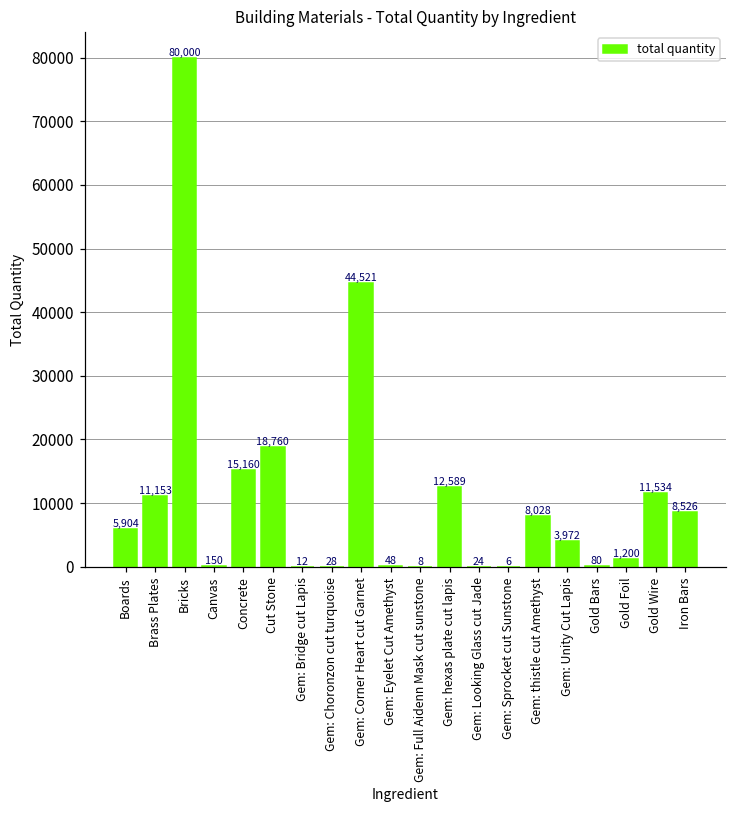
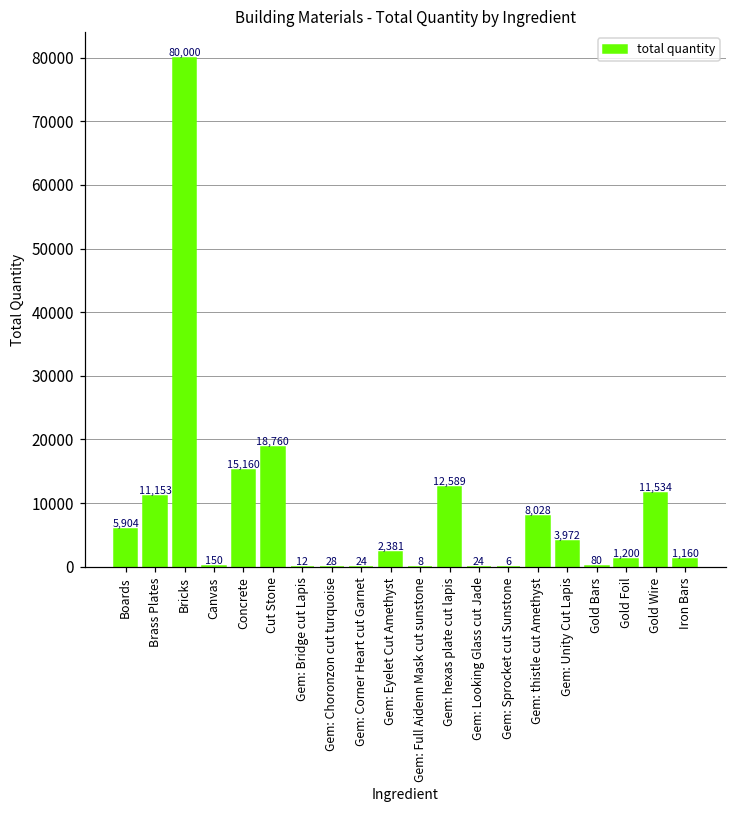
Gem: Corner Heart cut Garnet: 44,521 -> 24
Gem: Eyelet Cut Amethyst: 48 -> 2,381
Iron Bars: 8,526 -> 1,160
